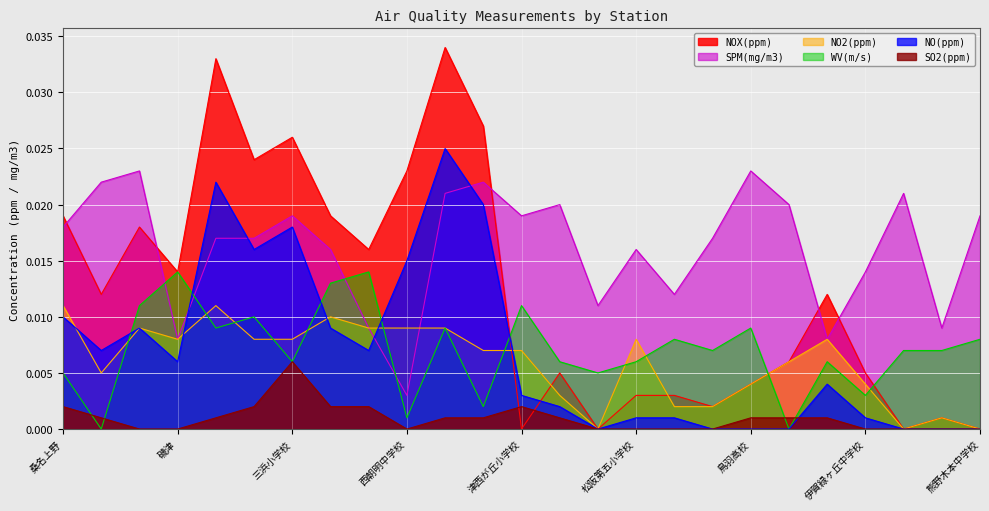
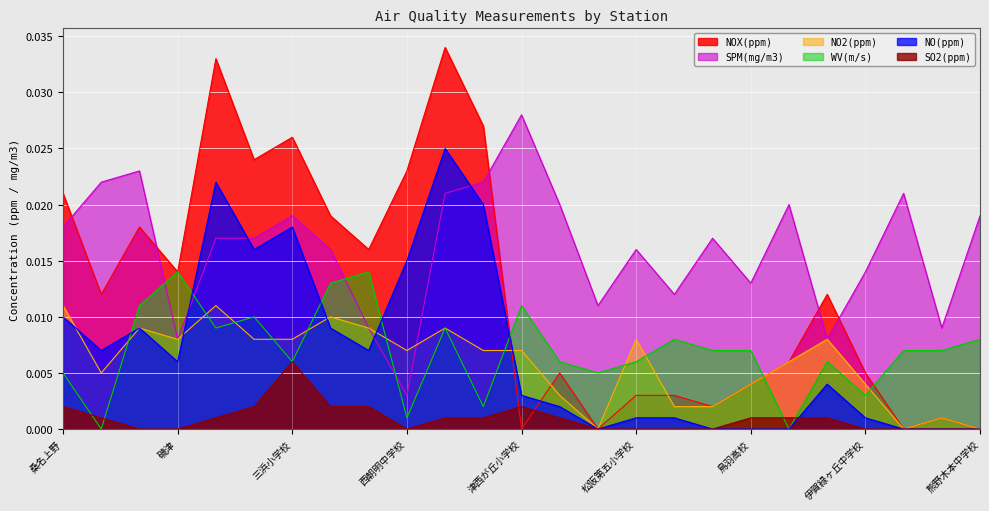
NOX(ppm), 桑名上野: 0.019 -> 0.021
NO2(ppm), 西朝明中学校: 0.009 -> 0.007
SPM(mg/m3), 津西が丘小学校: 0.019 -> 0.028
SPM(mg/m3), 鳥羽高校: 0.023 -> 0.013
WV(m/s), 鳥羽高校: 0.0090 -> 0.0070
